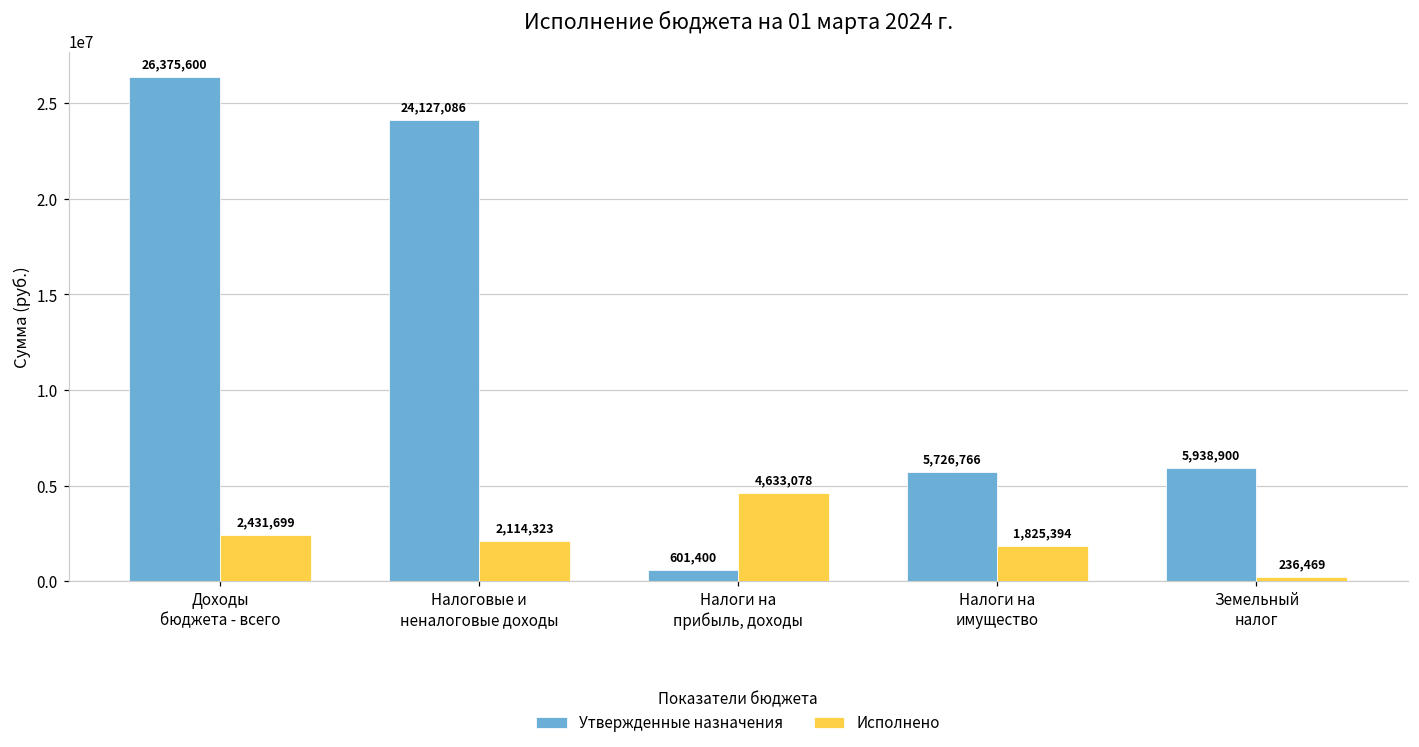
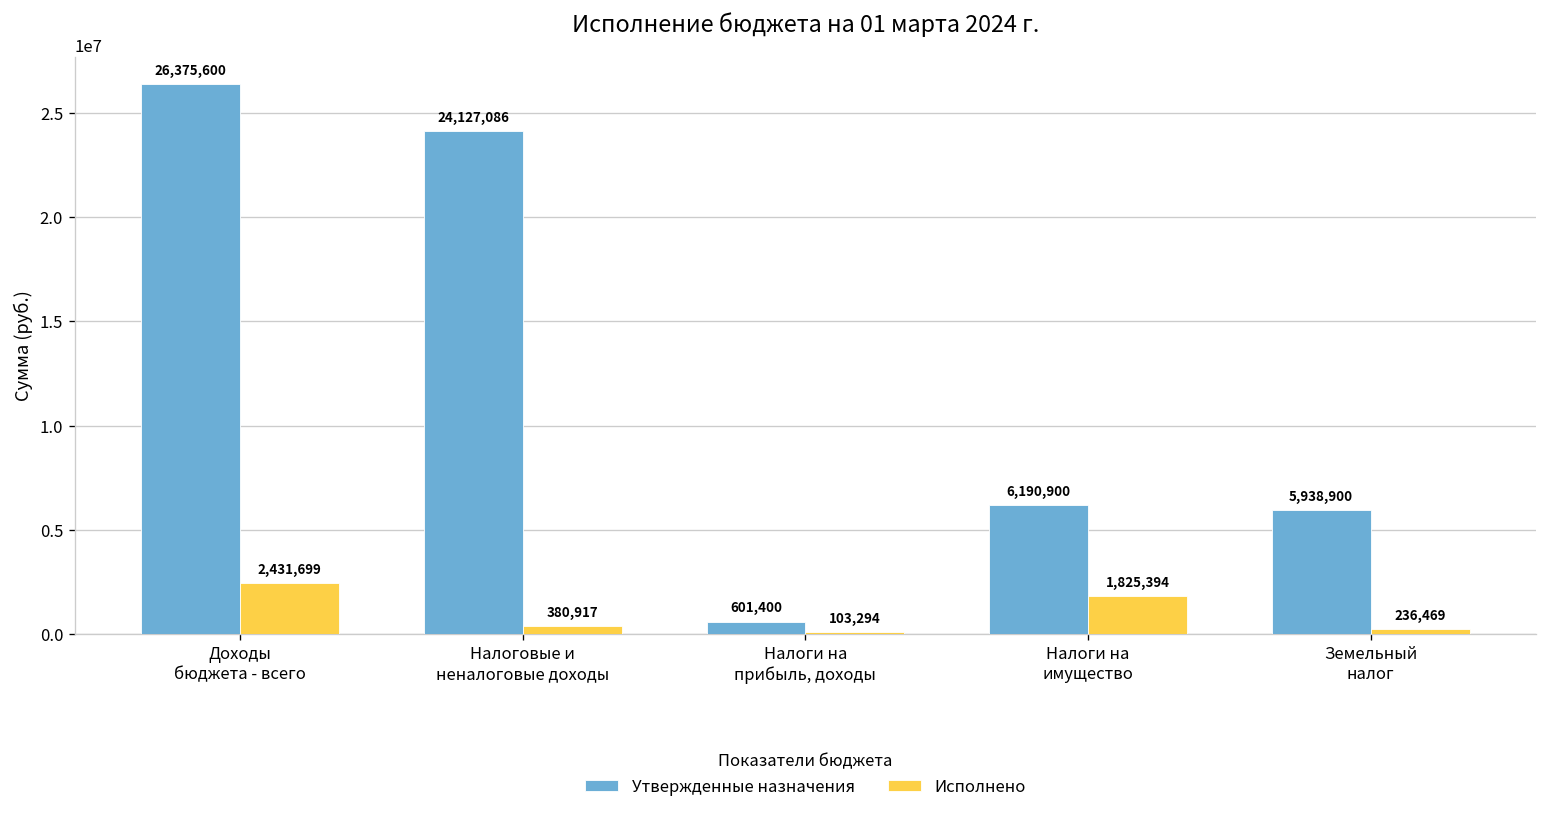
Исполнено, Налоговые и неналоговые доходы: 2,114,323 -> 380,917
Исполнено, Налоги на прибыль, доходы: 4,633,078 -> 103,294
Утвержденные назначения, Налоги на имущество: 5,726,766 -> 6,190,900
